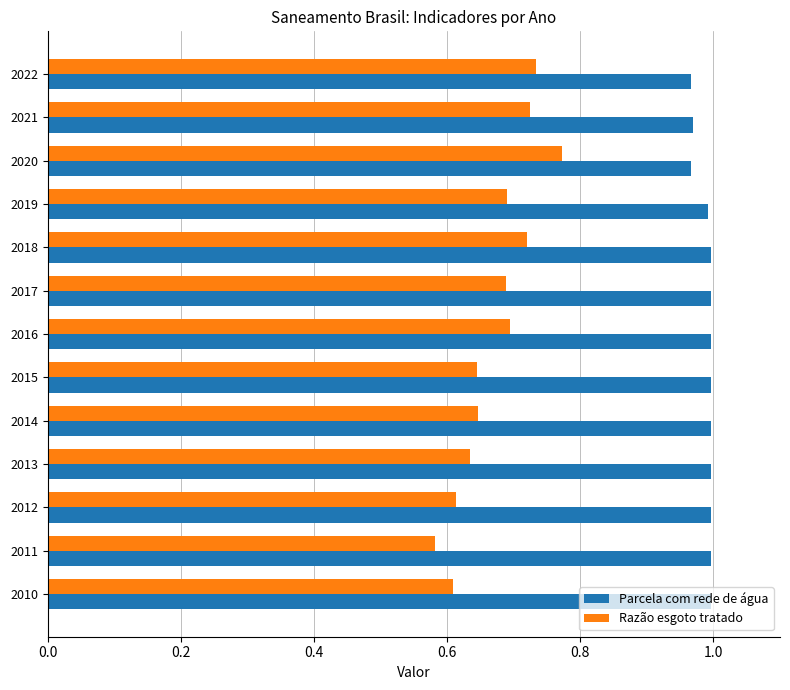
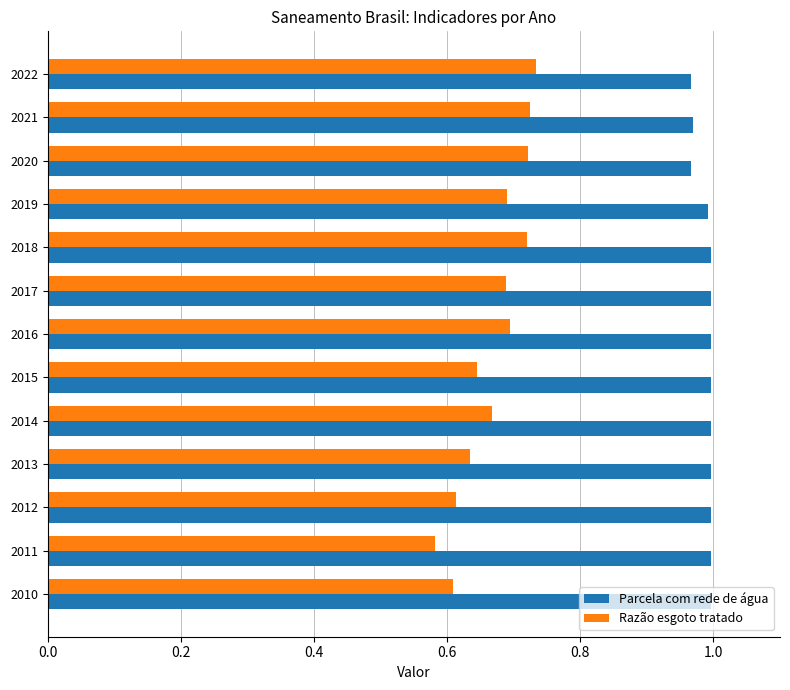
Razão esgoto tratado, 2020: 0.77 -> 0.72
Razão esgoto tratado, 2014: 0.65 -> 0.67
